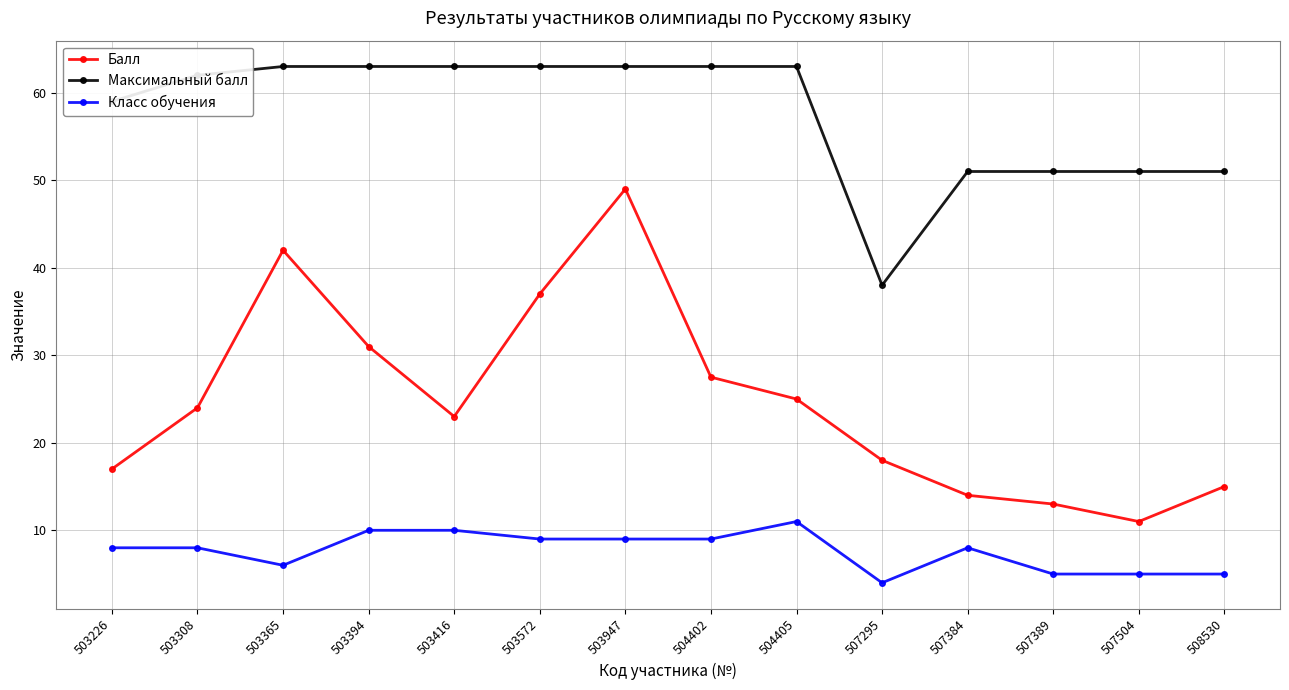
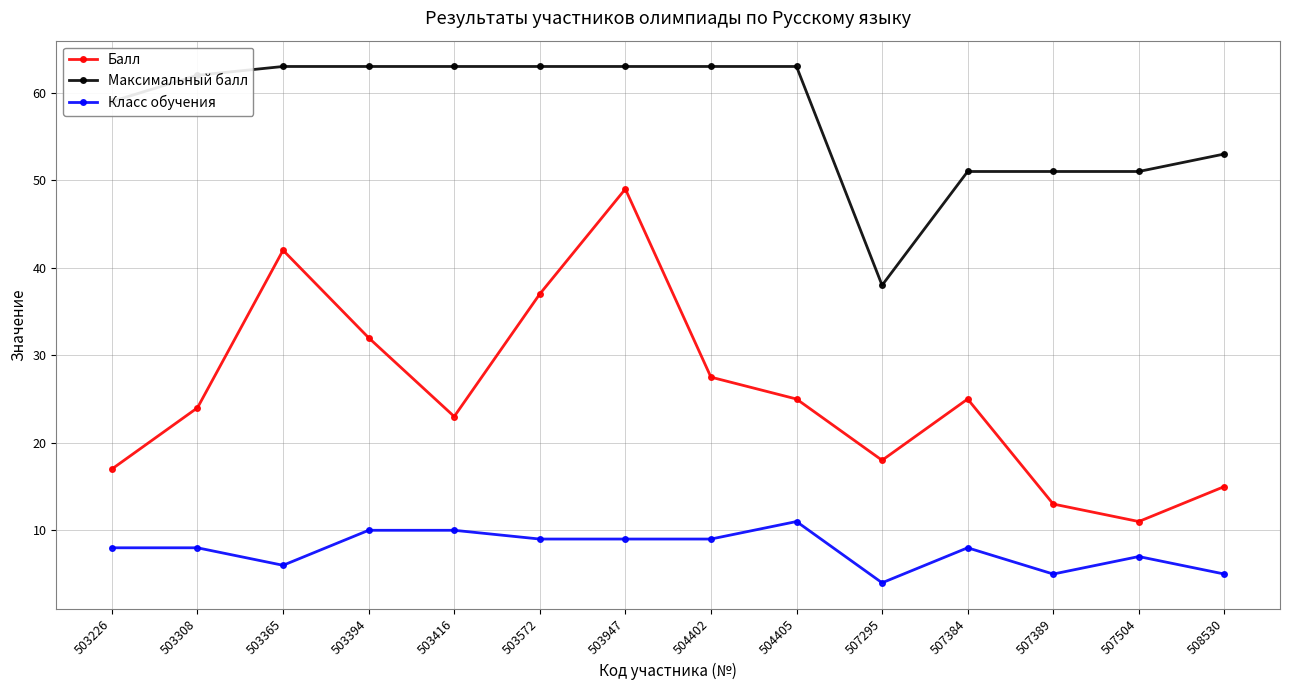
Балл, 503394: 31 -> 32
Балл, 507384: 14 -> 25
Класс обучения, 507504: 5 -> 7
Максимальный балл, 508530: 51 -> 53
